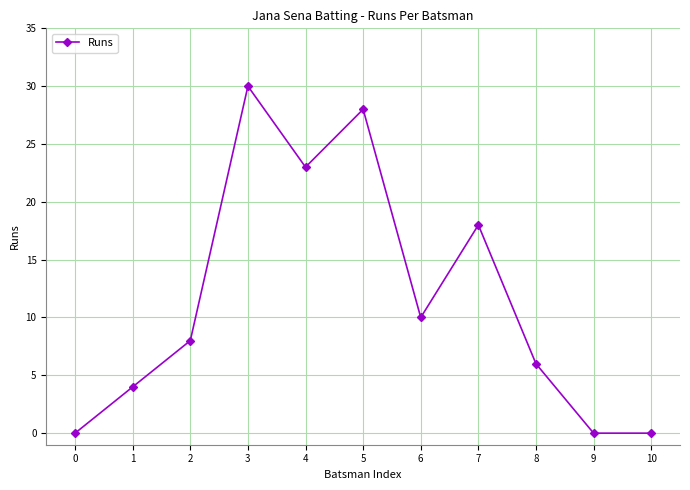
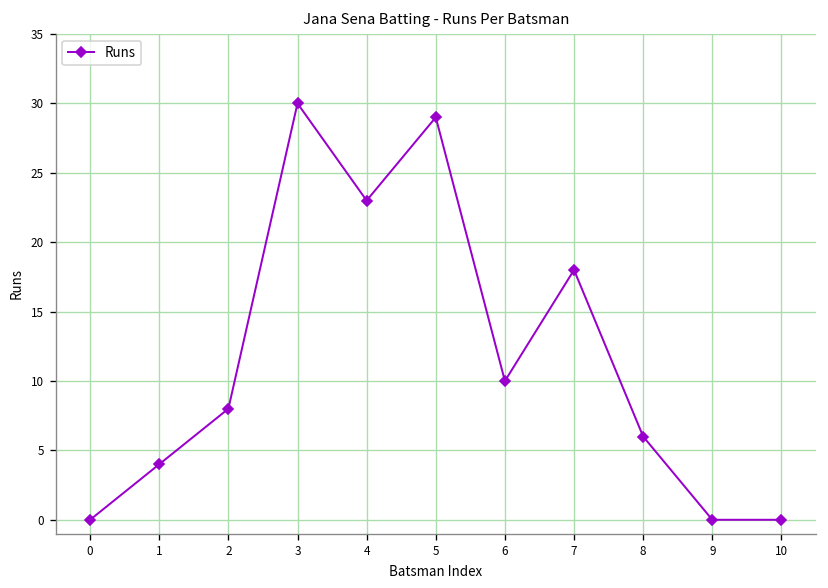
5: 28 -> 29
